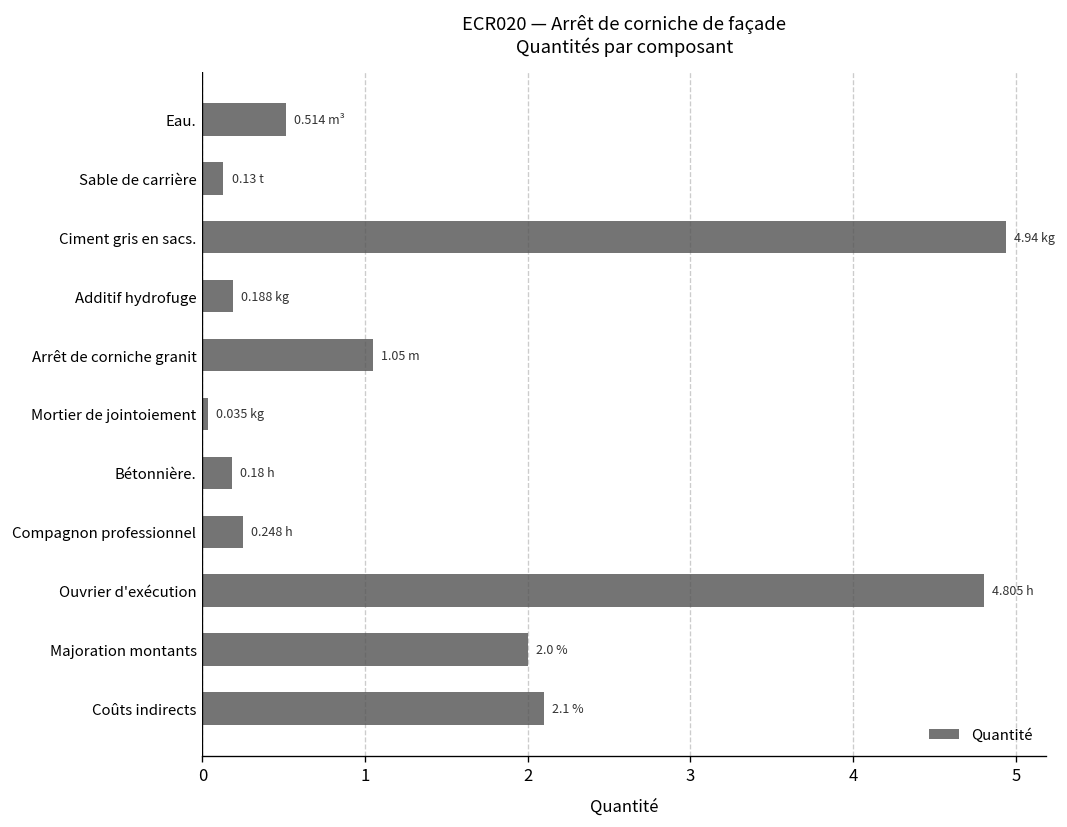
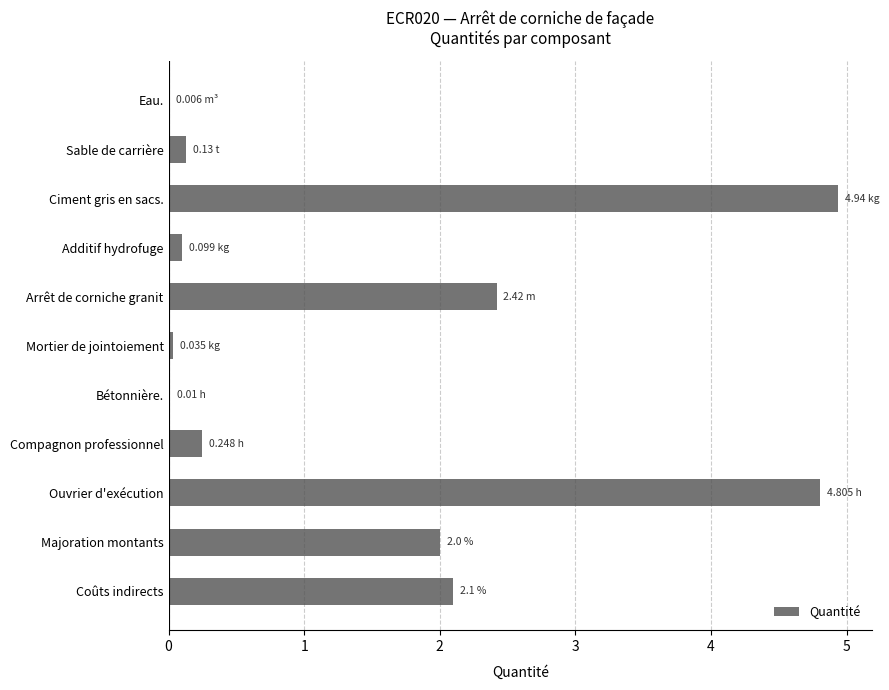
Eau.: 0.514 -> 0.006
Additif hydrofuge: 0.188 -> 0.099
Arrêt de corniche granit: 1.05 -> 2.42
Bétonnière.: 0.18 -> 0.01
